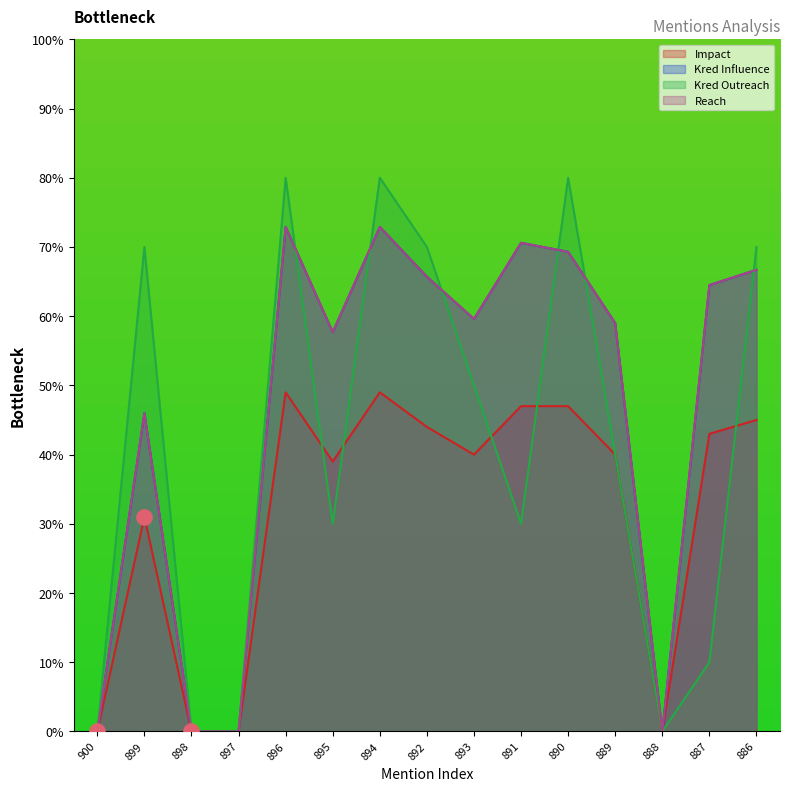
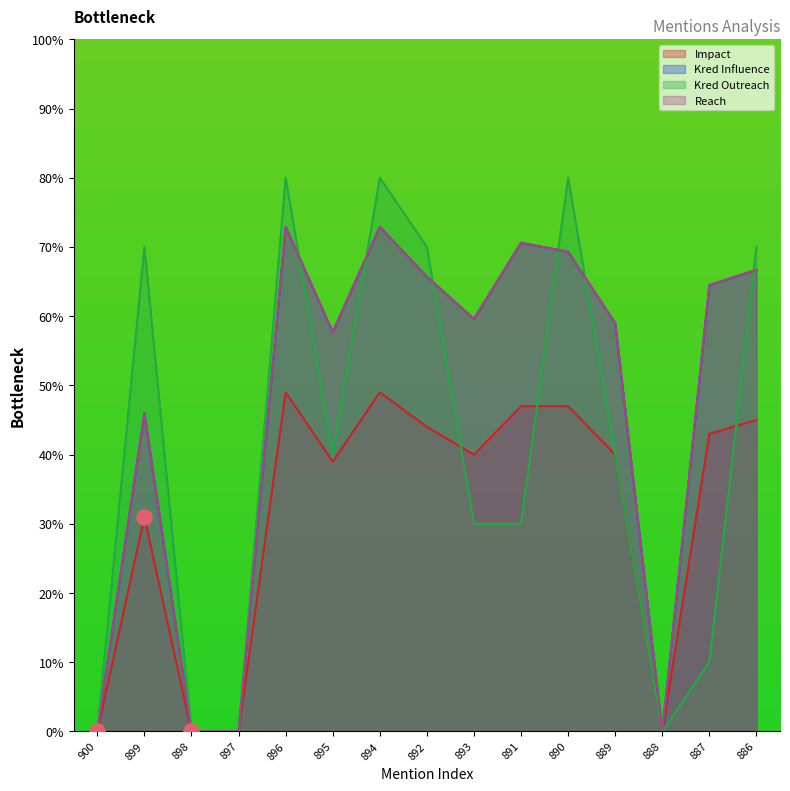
Kred Outreach, 895: 30% -> 40%
Kred Outreach, 893: 50% -> 30%
